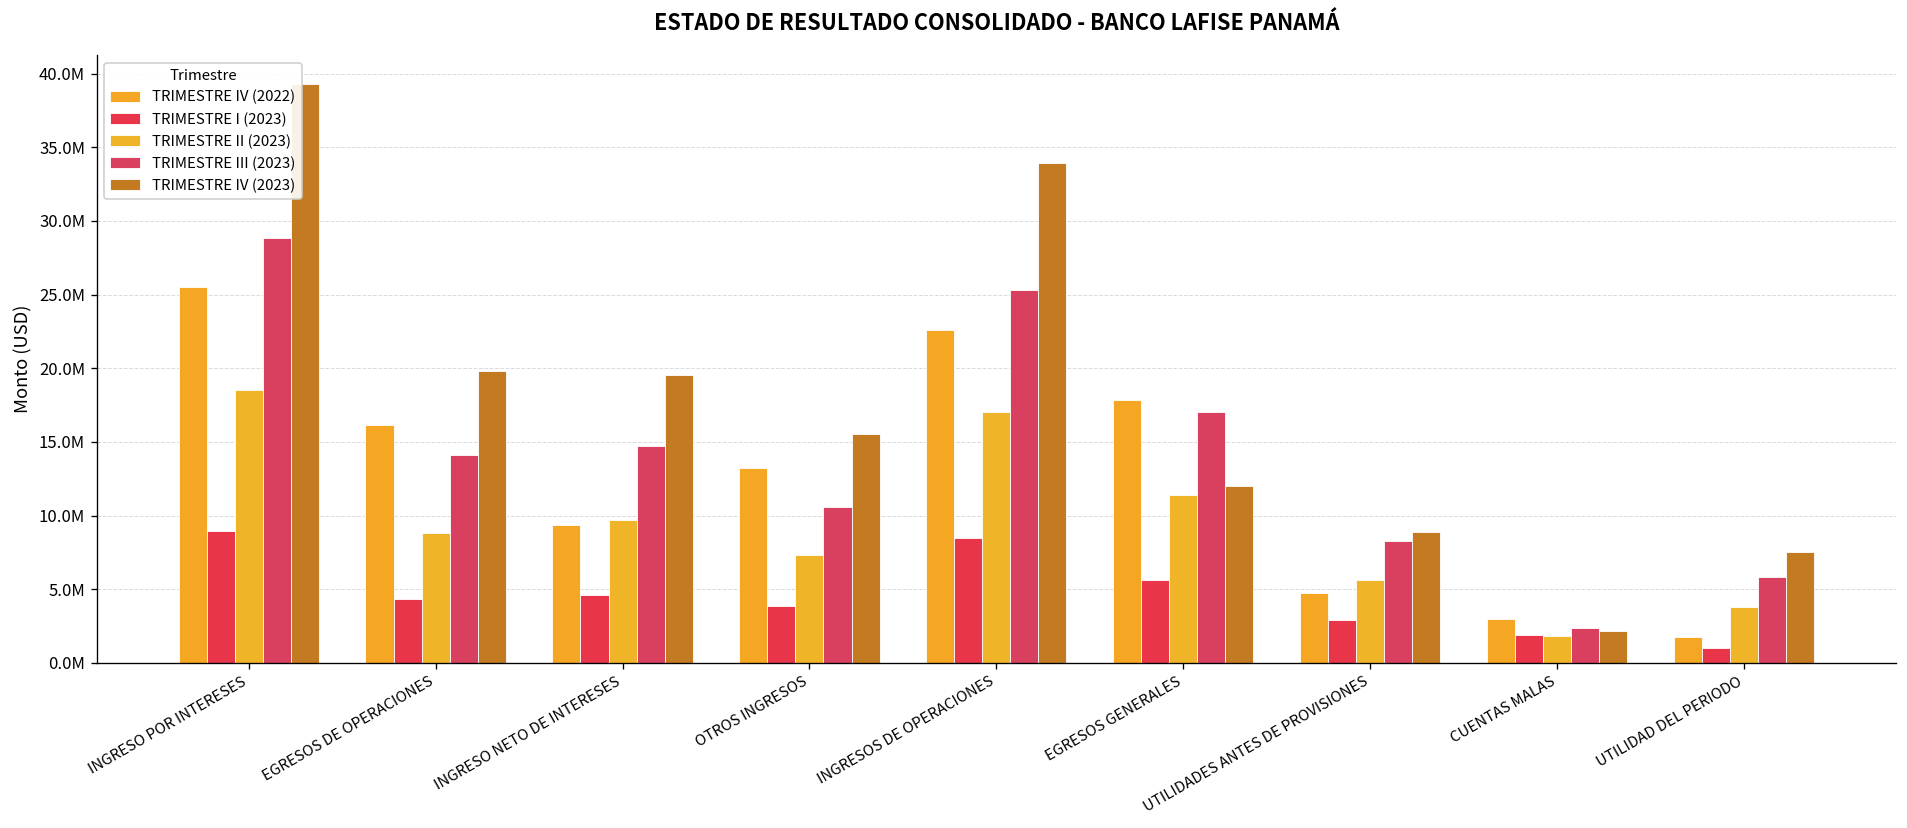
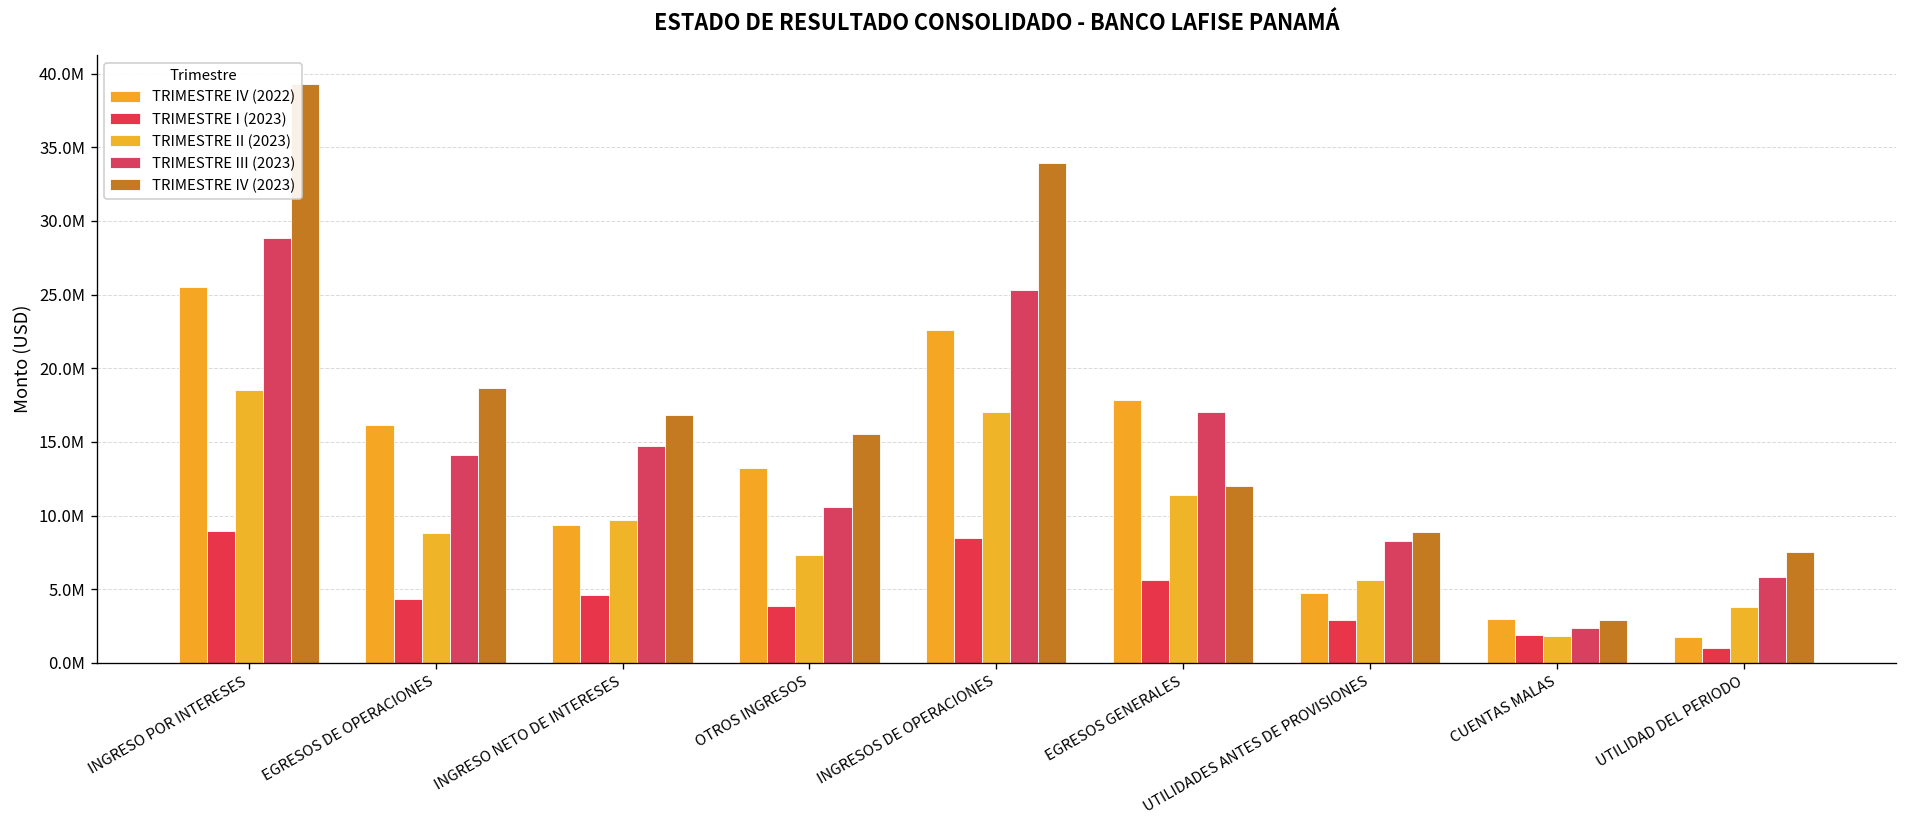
TRIMESTRE IV (2023), EGRESOS DE OPERACIONES: 19800000 -> 18700000
TRIMESTRE IV (2023), INGRESO NETO DE INTERESES: 19500000 -> 16900000
TRIMESTRE IV (2023), CUENTAS MALAS: 2200000 -> 2900000
